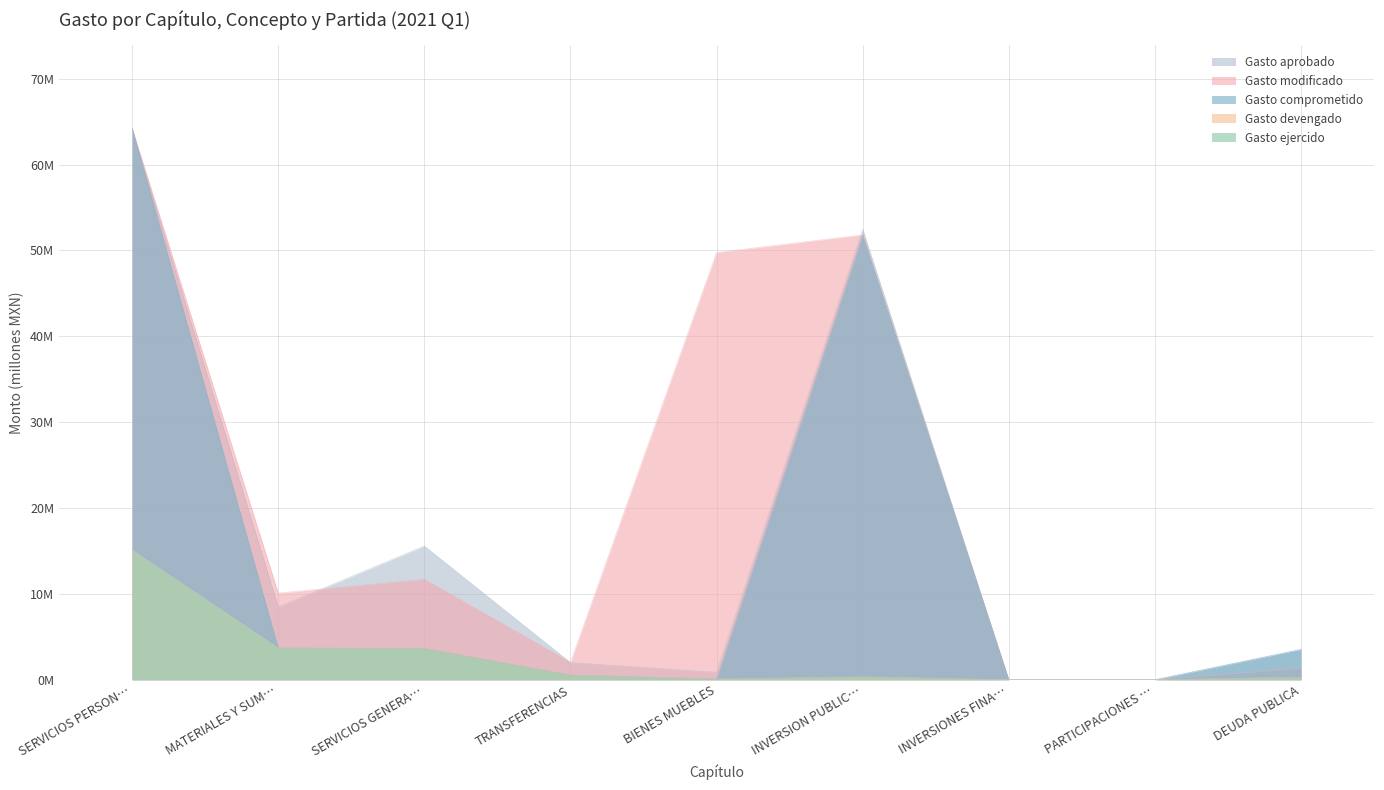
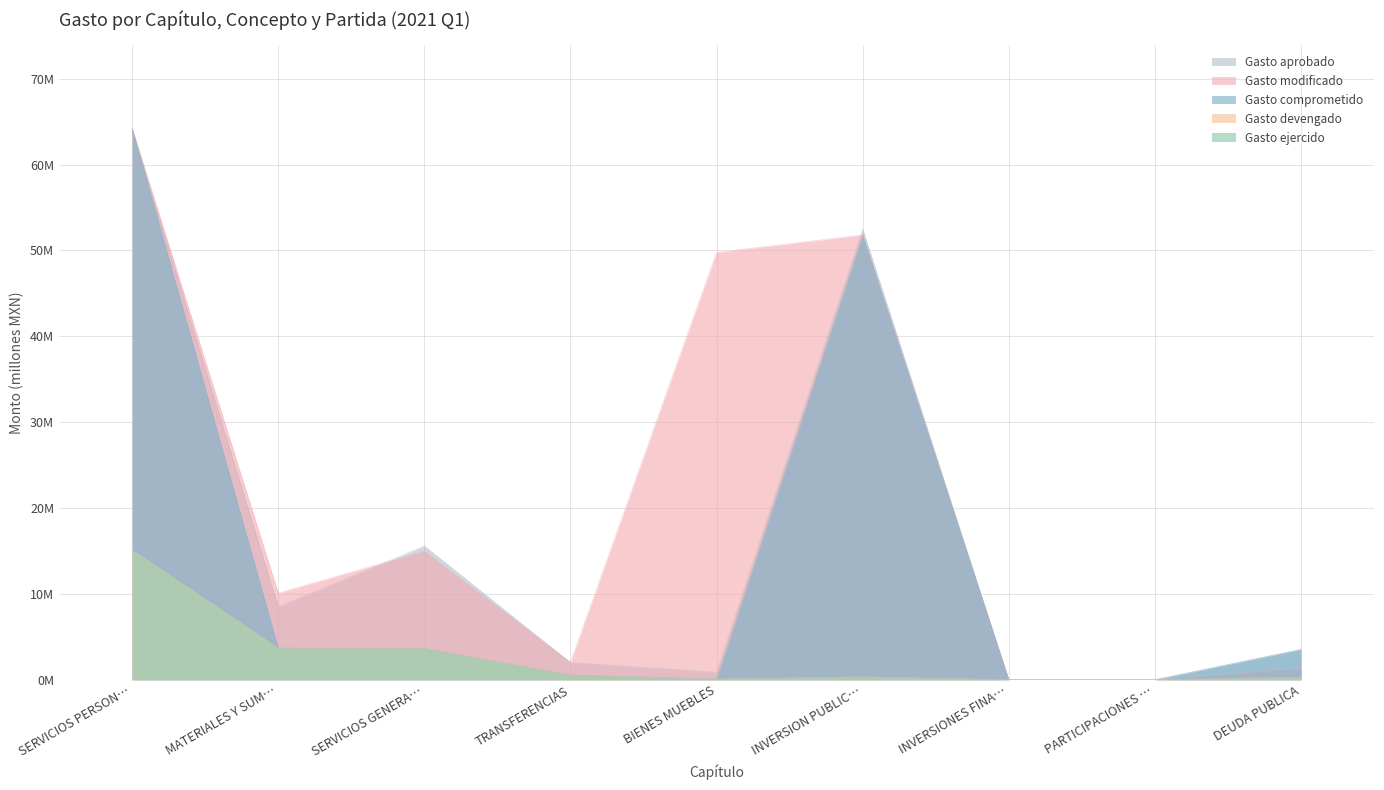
Gasto modificado, SERVICIOS GENERA…: 12000000 -> 15000000
